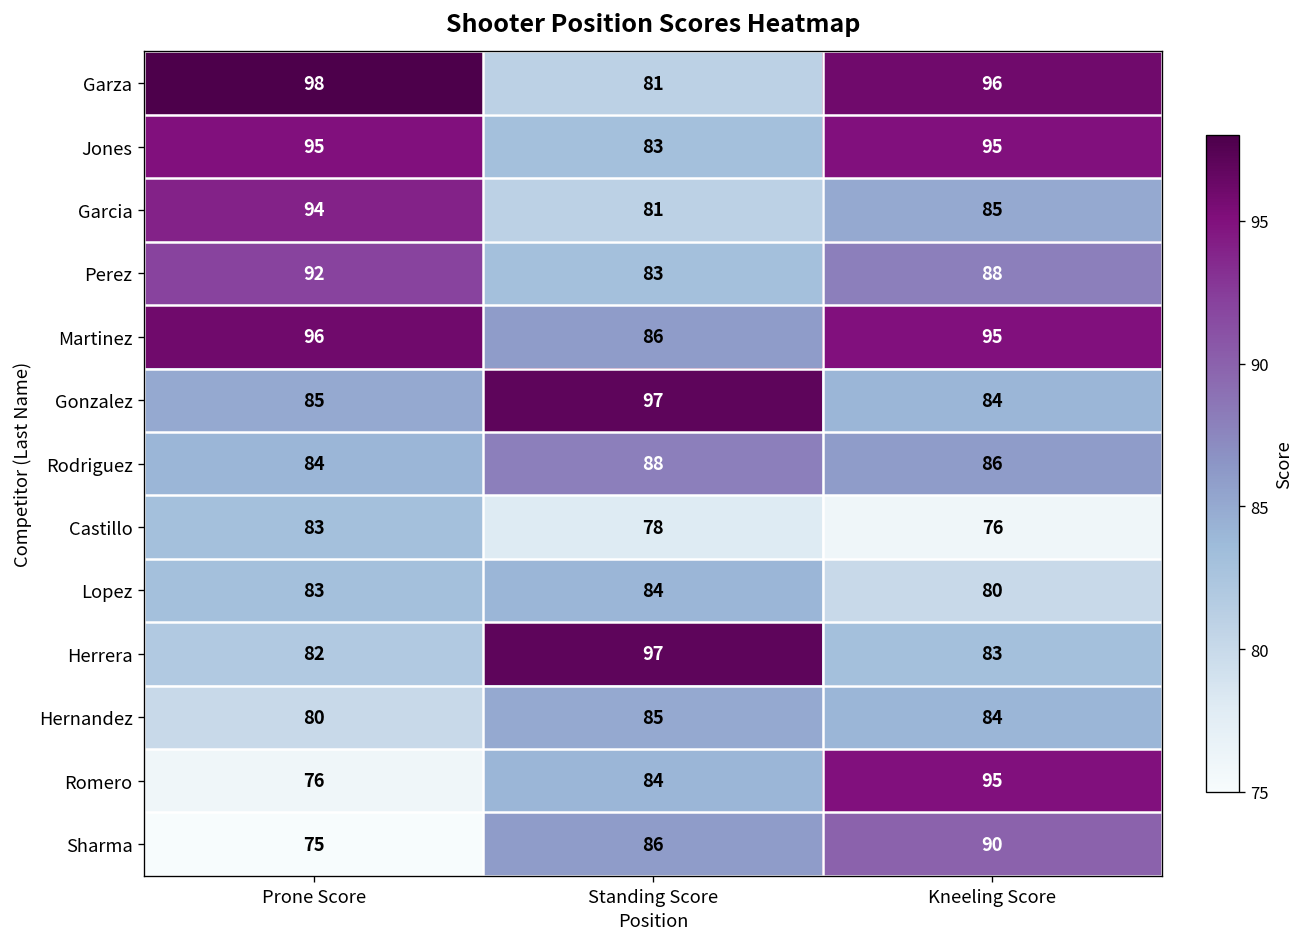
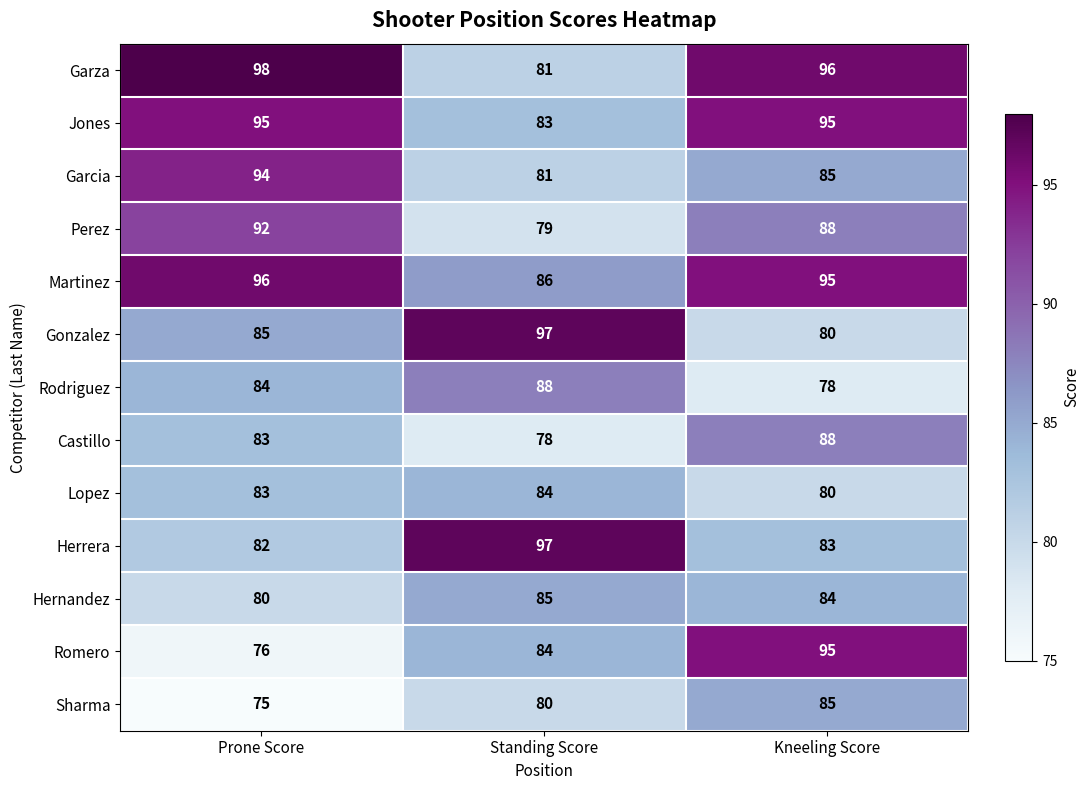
Perez, Standing Score: 83 -> 79
Gonzalez, Kneeling Score: 84 -> 80
Rodriguez, Kneeling Score: 86 -> 78
Castillo, Kneeling Score: 76 -> 88
Sharma, Standing Score: 86 -> 80
Sharma, Kneeling Score: 90 -> 85
